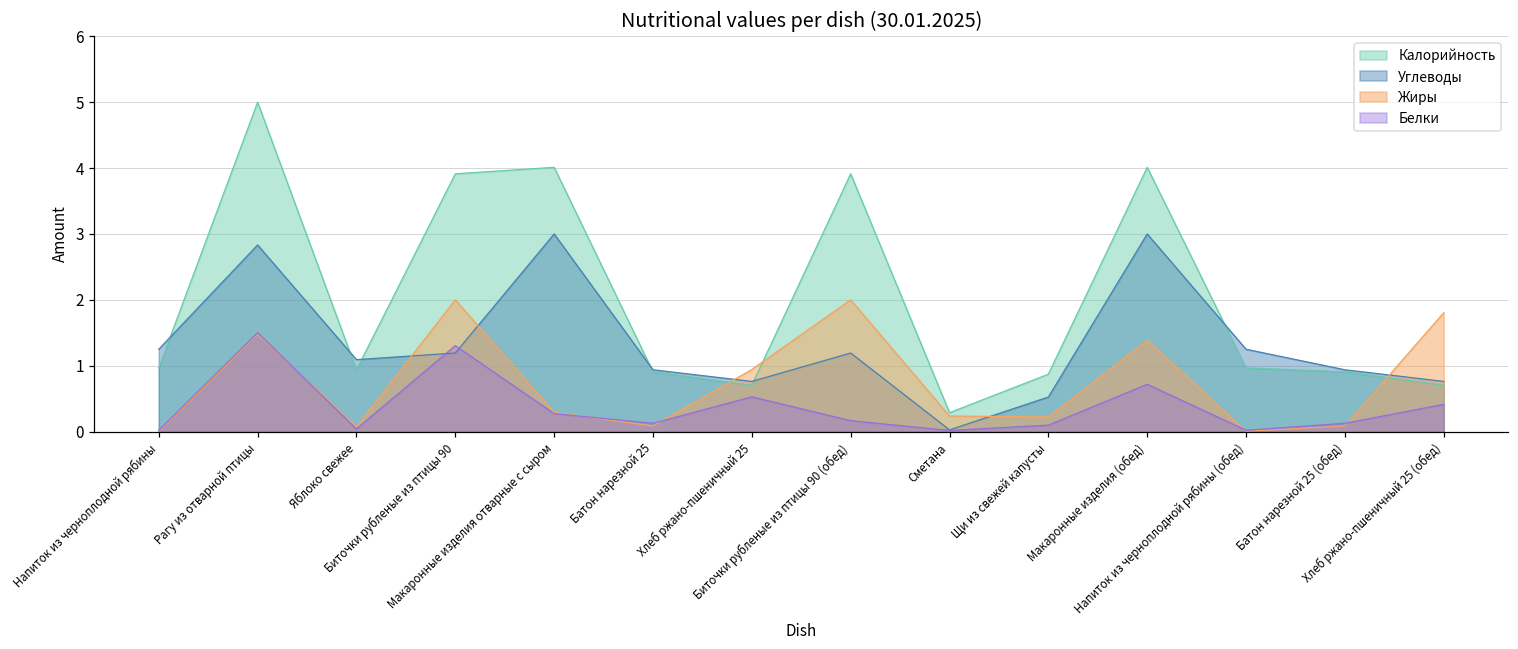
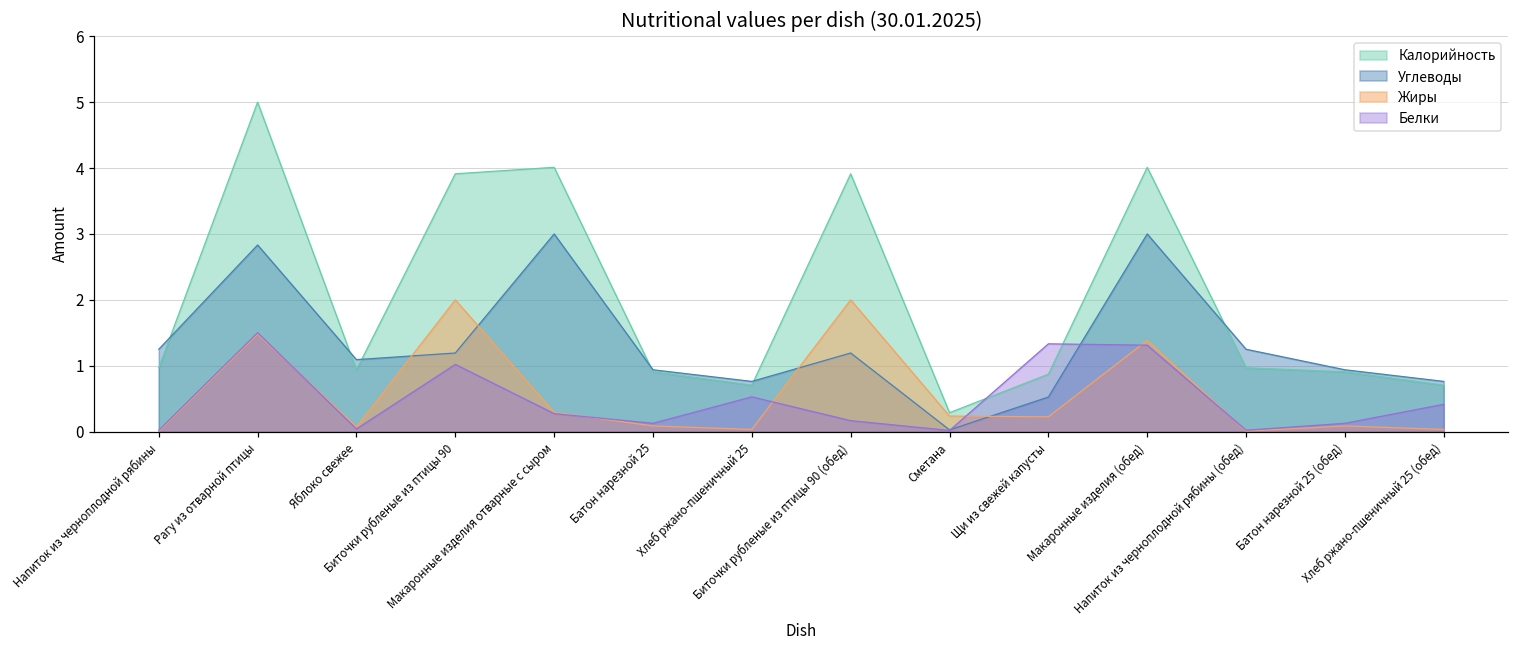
Белки, Биточки рубленые из птицы 90: 1.3 -> 1.0
Жиры, Хлеб ржано-пшеничный 25: 0.9 -> 0.0
Белки, Щи из свежей капусты: 0.1 -> 1.3
Белки, Макаронные изделия (обед): 0.7 -> 1.3
Жиры, Хлеб ржано-пшеничный 25 (обед): 1.8 -> 0.0
